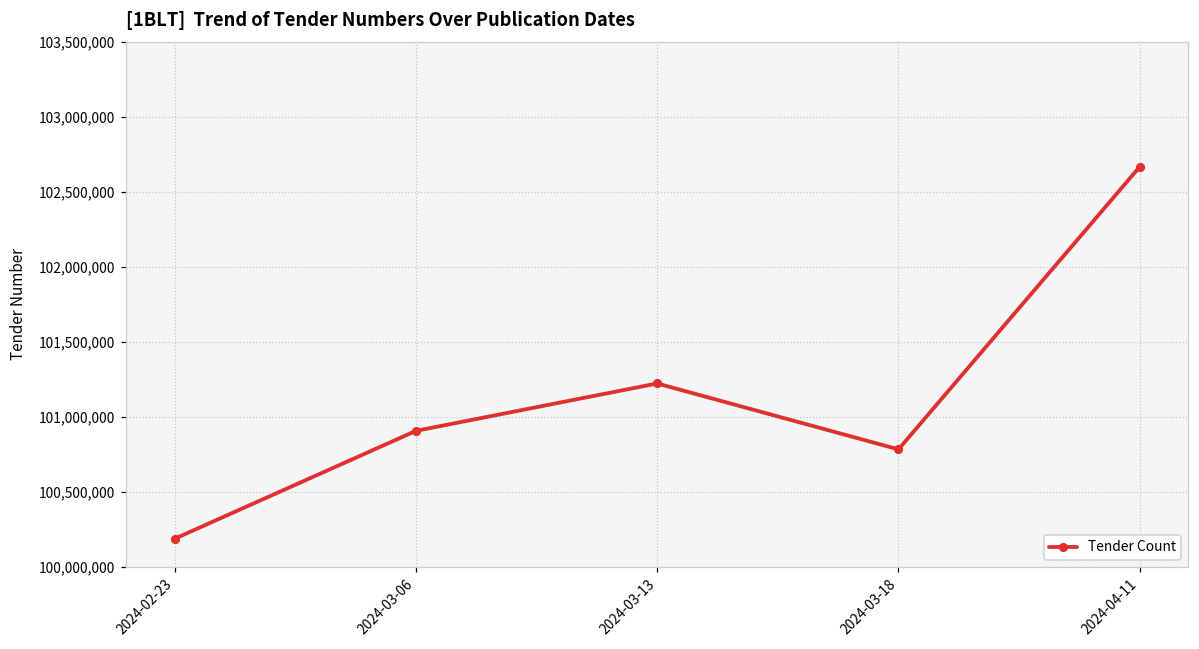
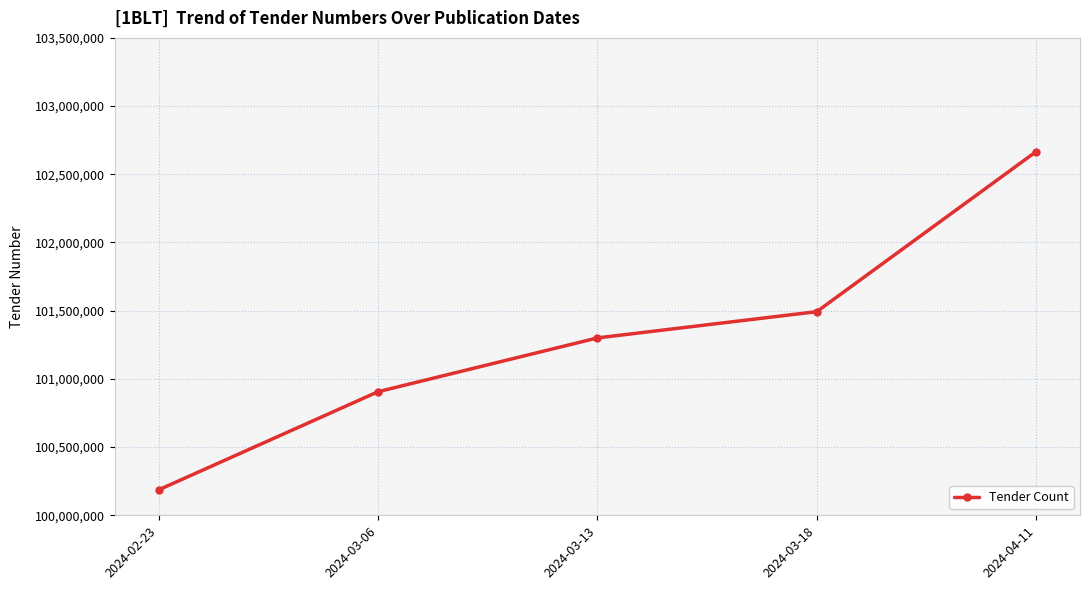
2024-03-13: 101,220,000 -> 101,300,000
2024-03-18: 100,780,000 -> 101,490,000
